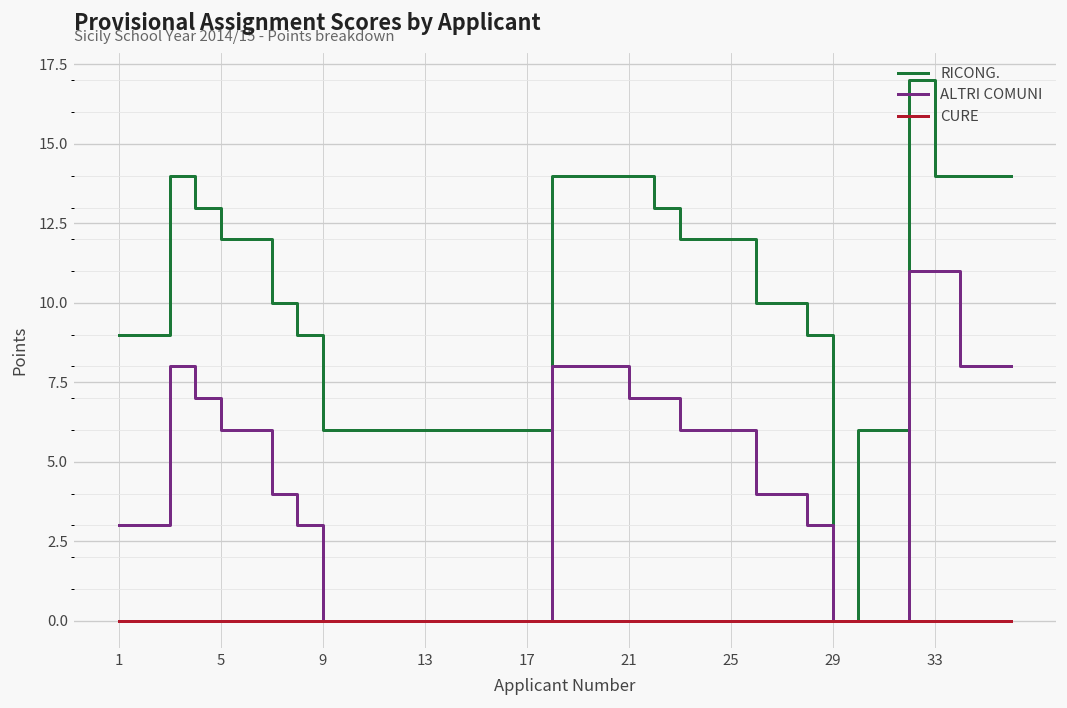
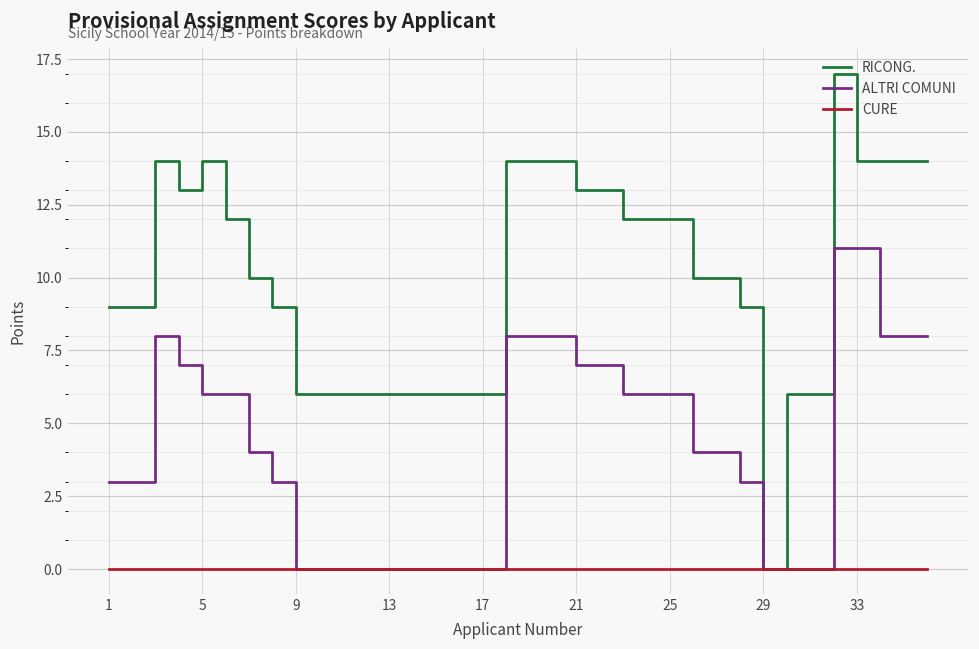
RICONG., 5: 12 -> 14
RICONG., 21: 14 -> 13
